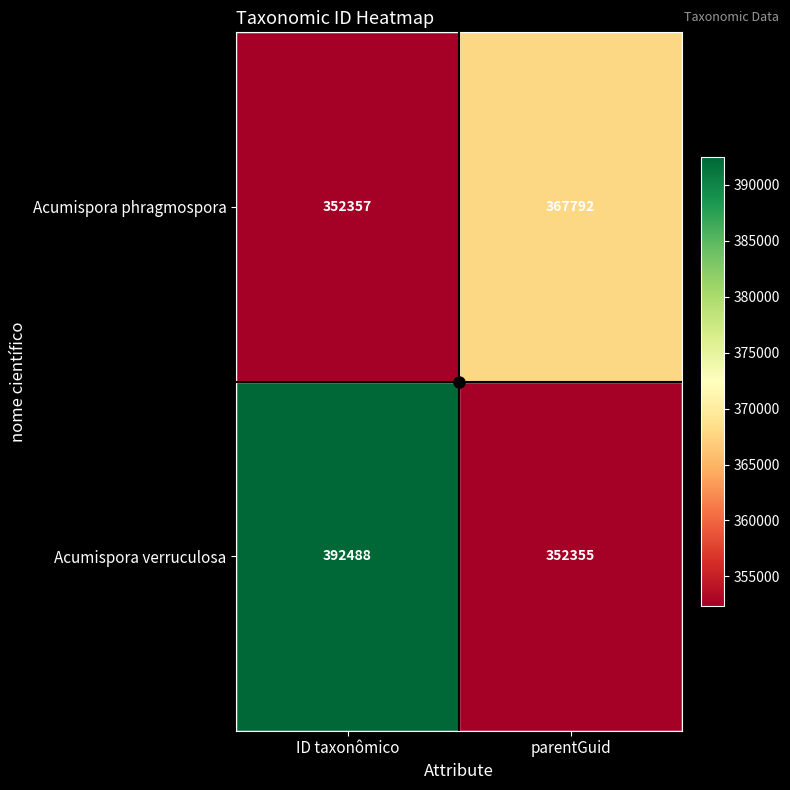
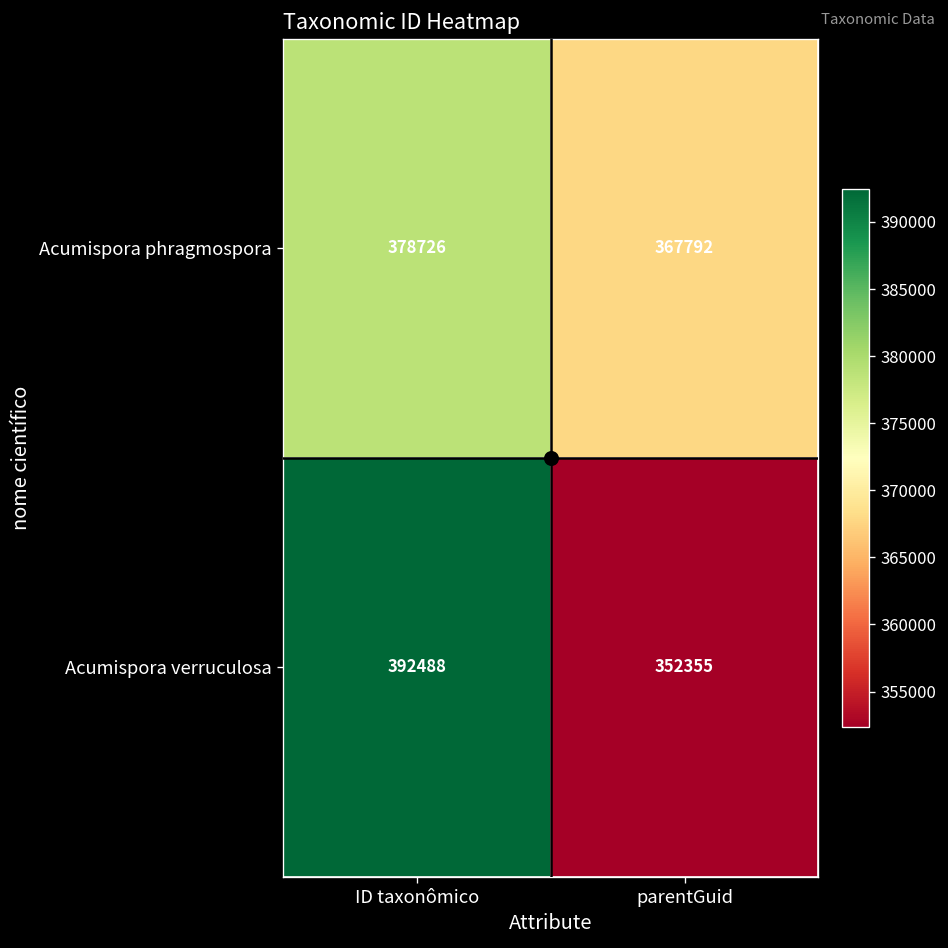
Acumispora phragmospora, ID taxonômico: 352357 -> 378726
